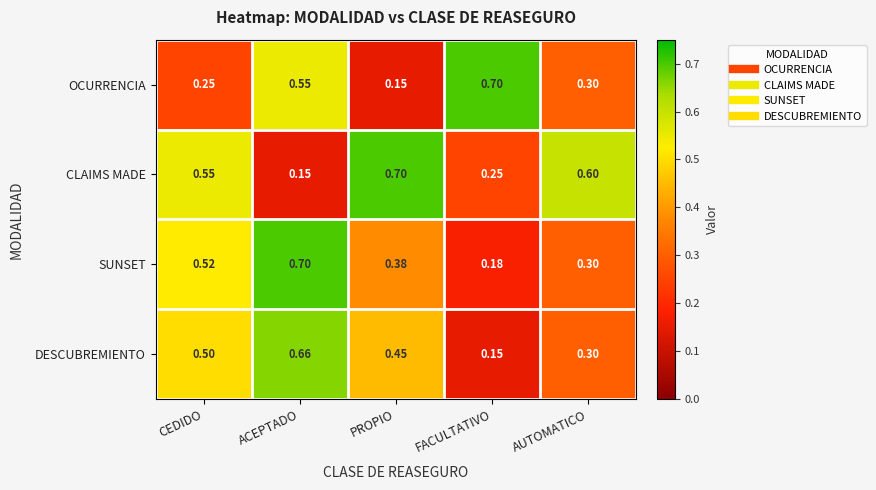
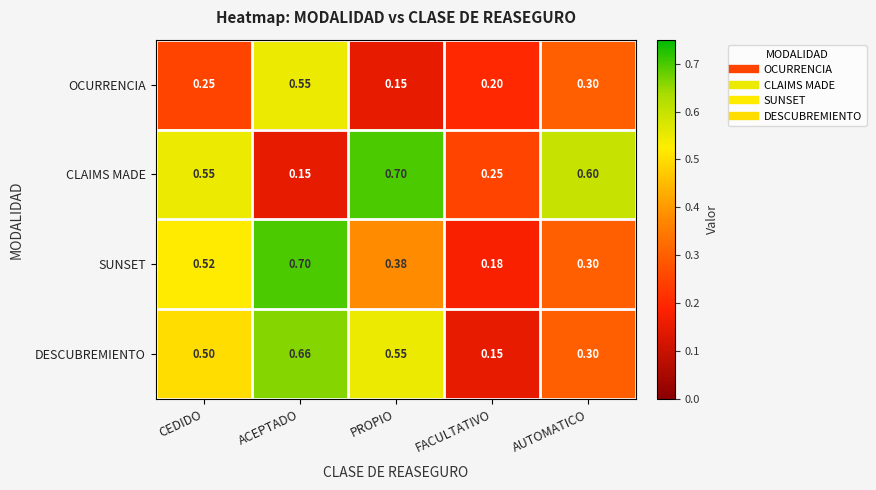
OCURRENCIA, FACULTATIVO: 0.70 -> 0.20
DESCUBREMIENTO, PROPIO: 0.45 -> 0.55
